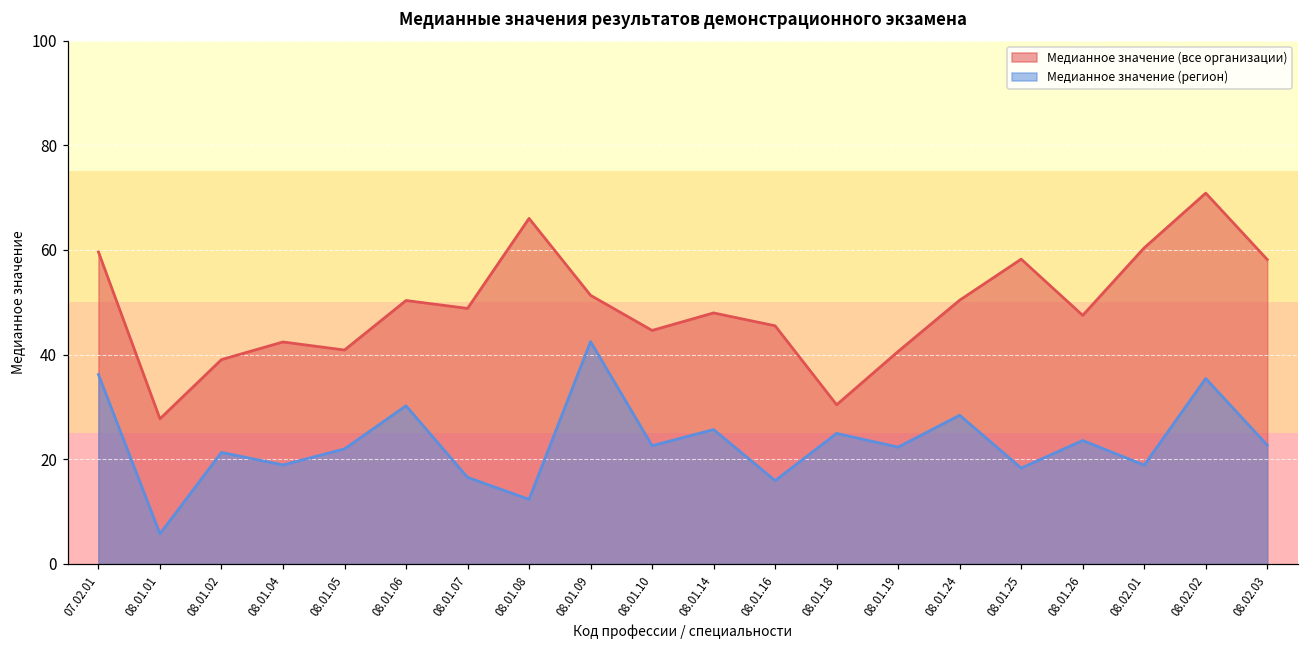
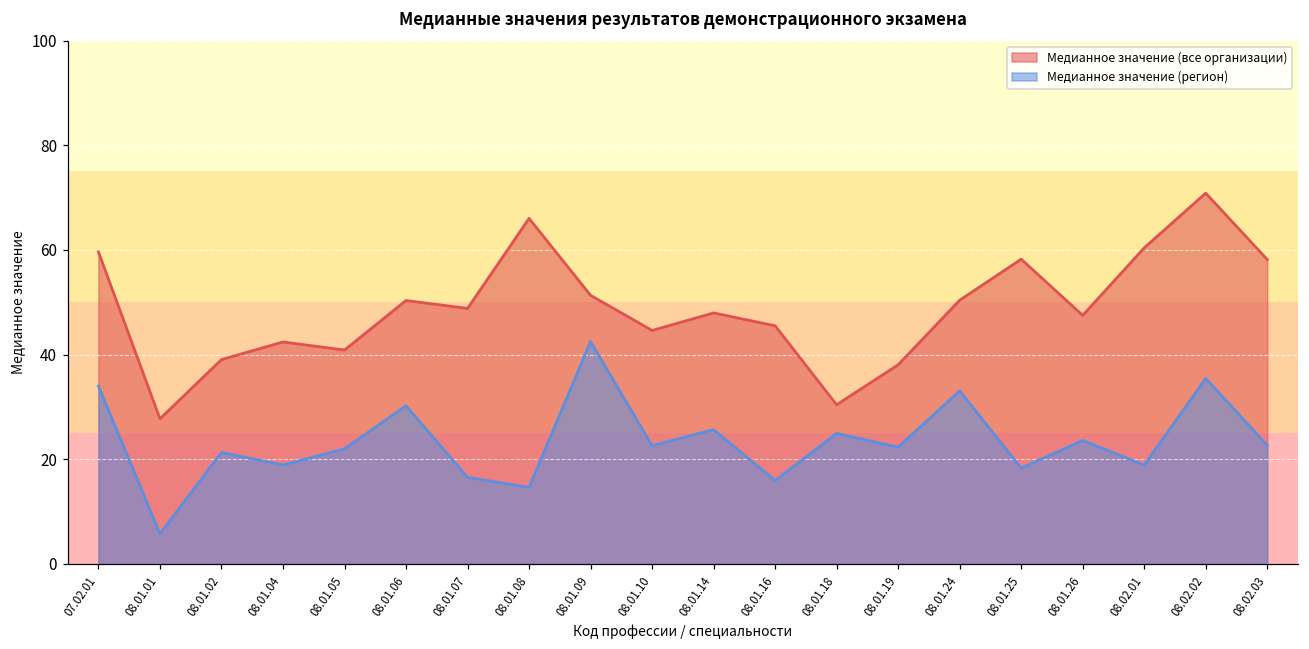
Медианное значение (регион), 07.02.01: 36 -> 34
Медианное значение (регион), 08.01.08: 12 -> 15
Медианное значение (все организации), 08.01.19: 41 -> 38
Медианное значение (регион), 08.01.24: 28 -> 33
